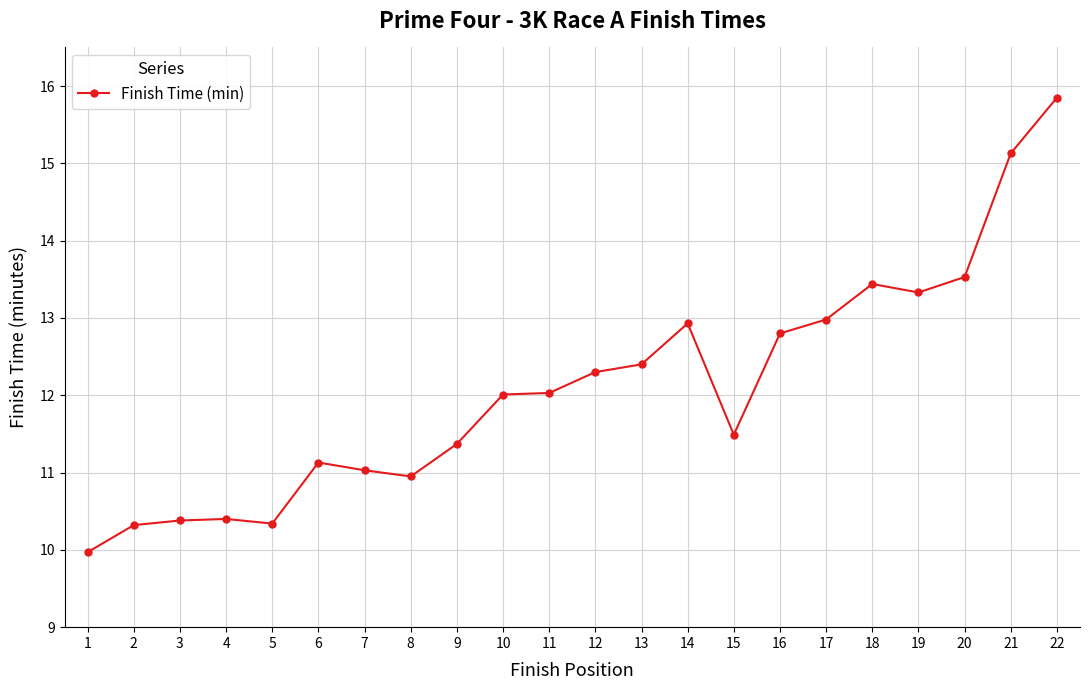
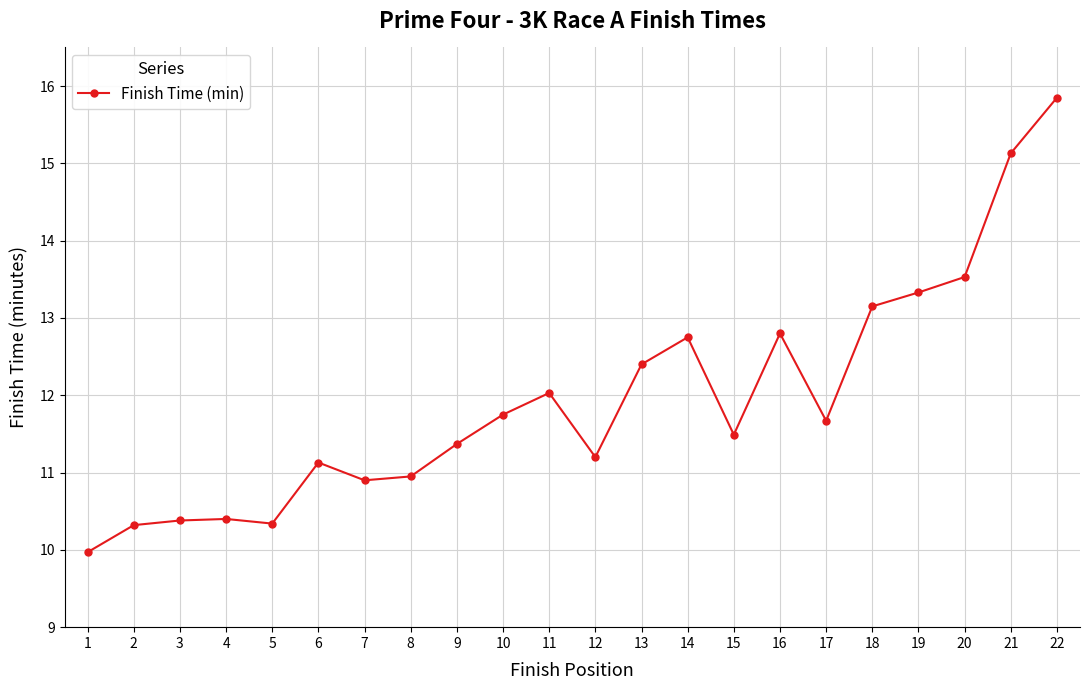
7: 11.0 -> 10.9
10: 12.0 -> 11.8
12: 12.3 -> 11.2
14: 12.9 -> 12.8
17: 13.0 -> 11.7
18: 13.4 -> 13.2
